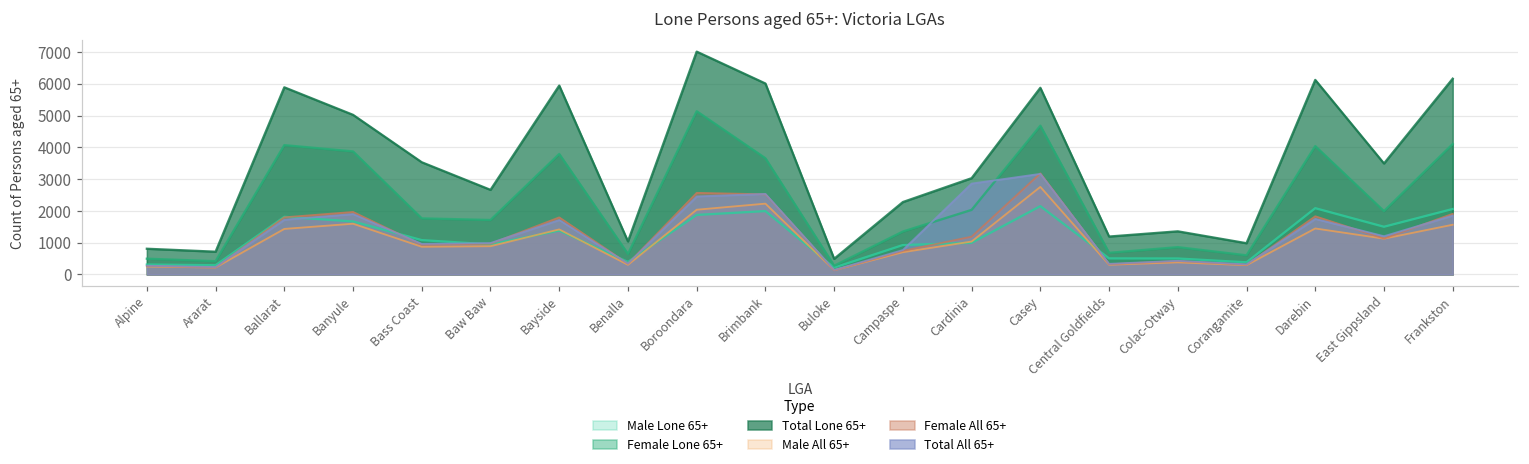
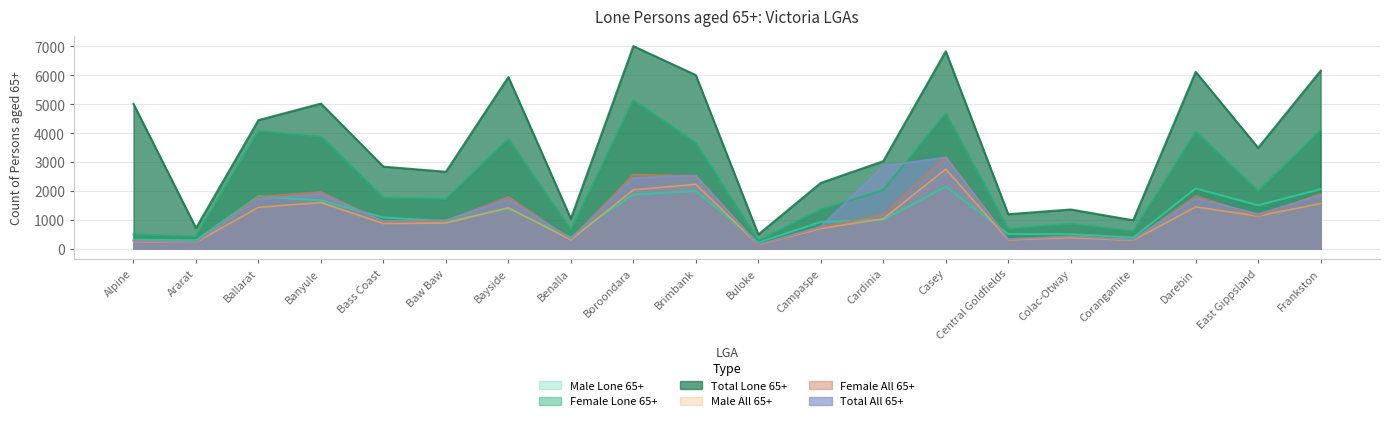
Total Lone 65+, Alpine: 800 -> 5000
Total Lone 65+, Ballarat: 5900 -> 4500
Total Lone 65+, Bass Coast: 3500 -> 2800
Total Lone 65+, Casey: 5900 -> 6800
